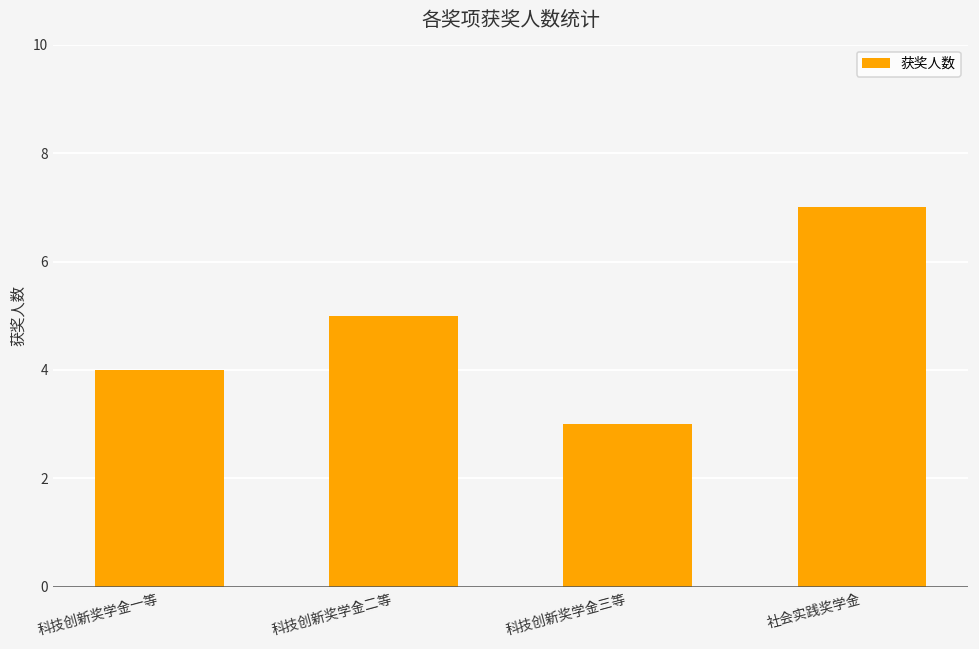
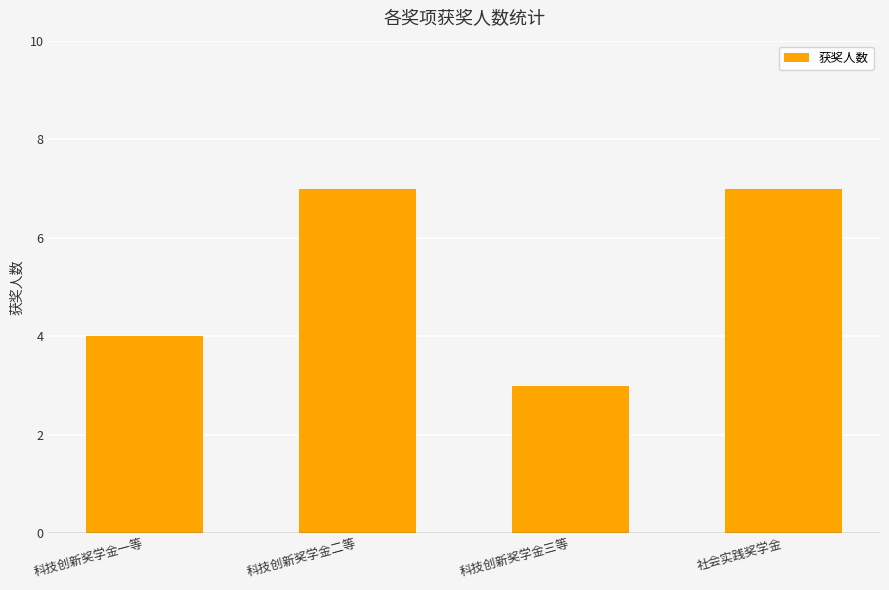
科技创新奖学金二等: 5 -> 7
